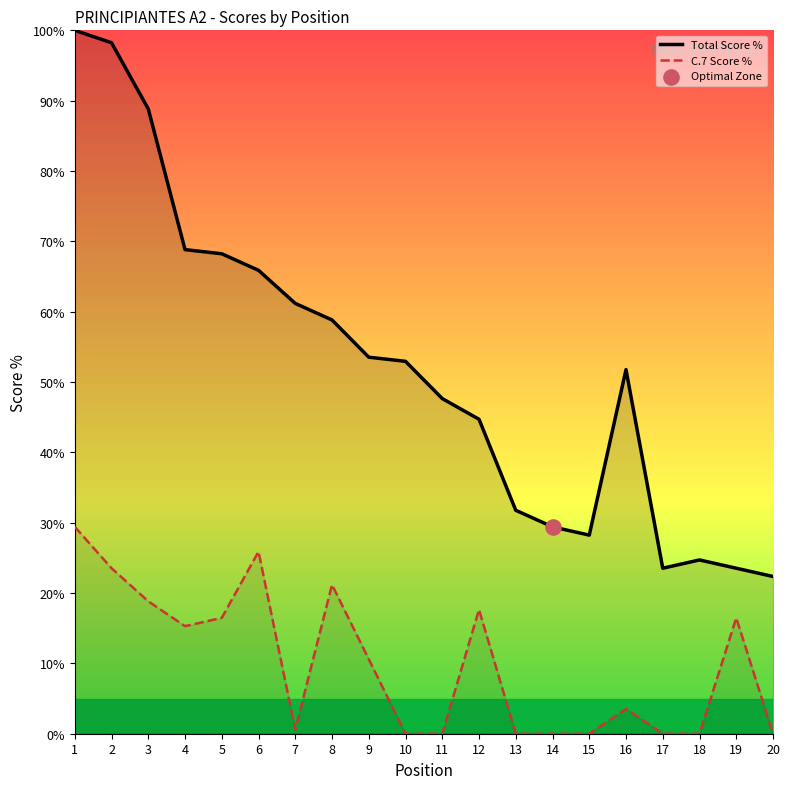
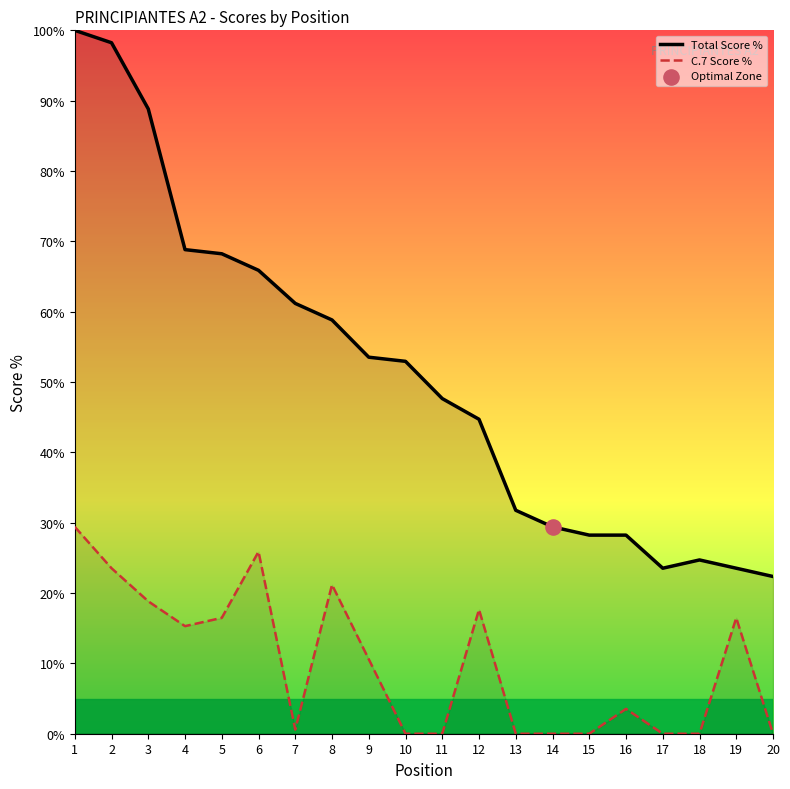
Total Score %, 16: 52% -> 28%
